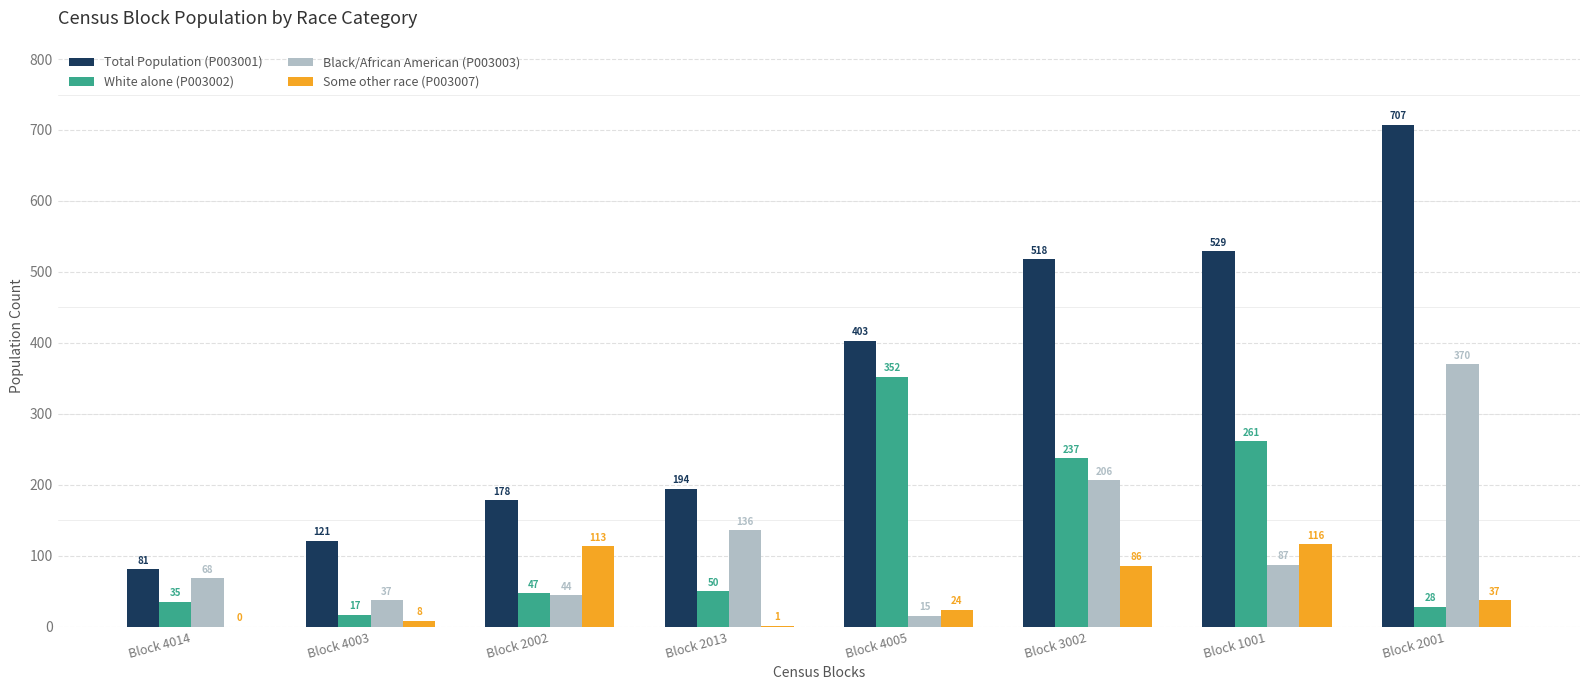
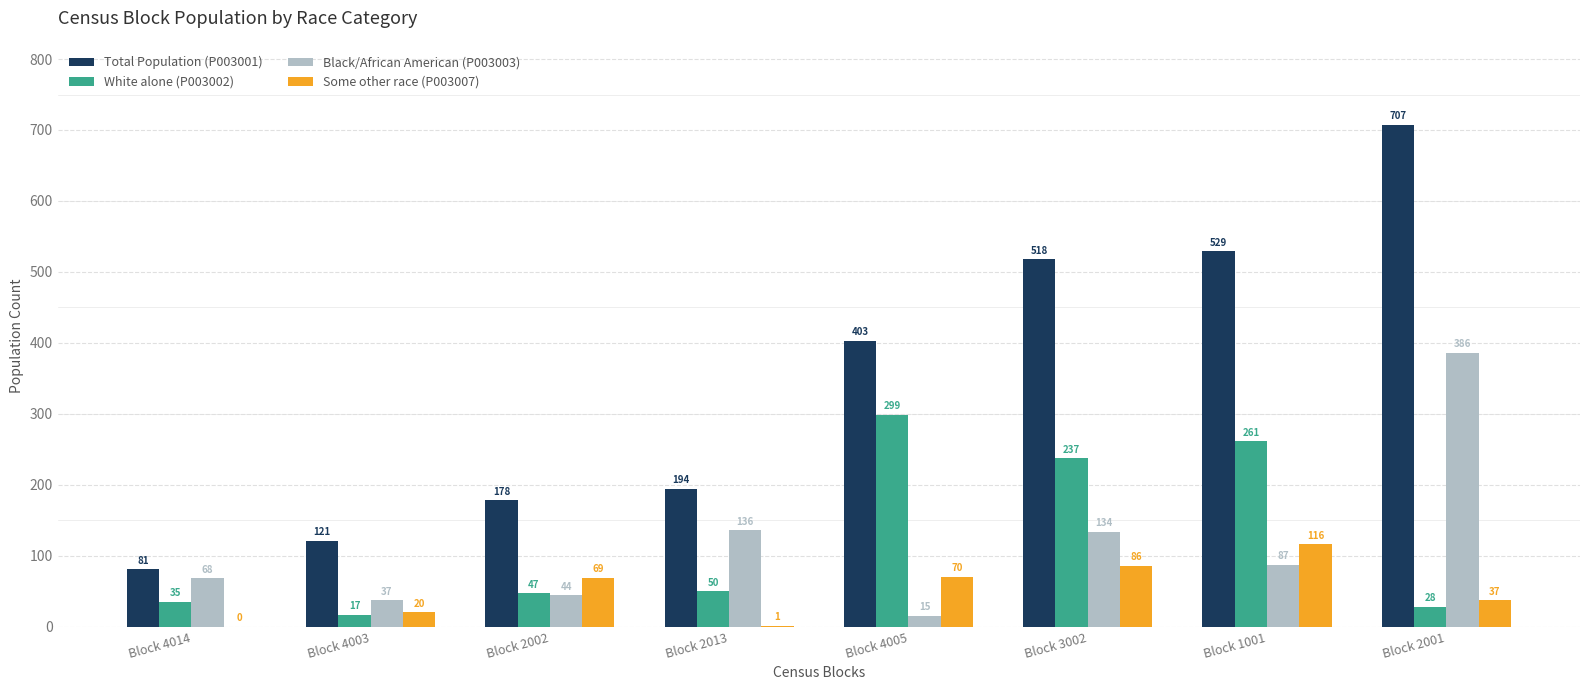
Some other race (P003007), Block 4003: 8 -> 20
Some other race (P003007), Block 2002: 113 -> 69
White alone (P003002), Block 4005: 352 -> 299
Some other race (P003007), Block 4005: 24 -> 70
Black/African American (P003003), Block 3002: 206 -> 134
Black/African American (P003003), Block 2001: 370 -> 386
